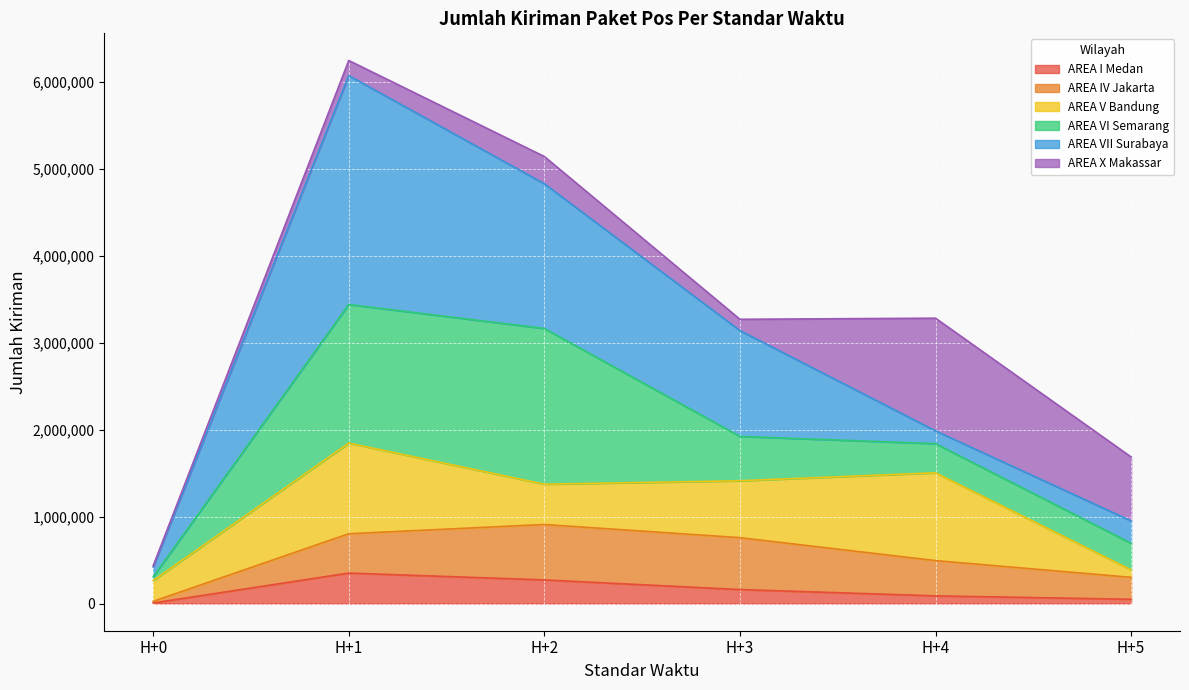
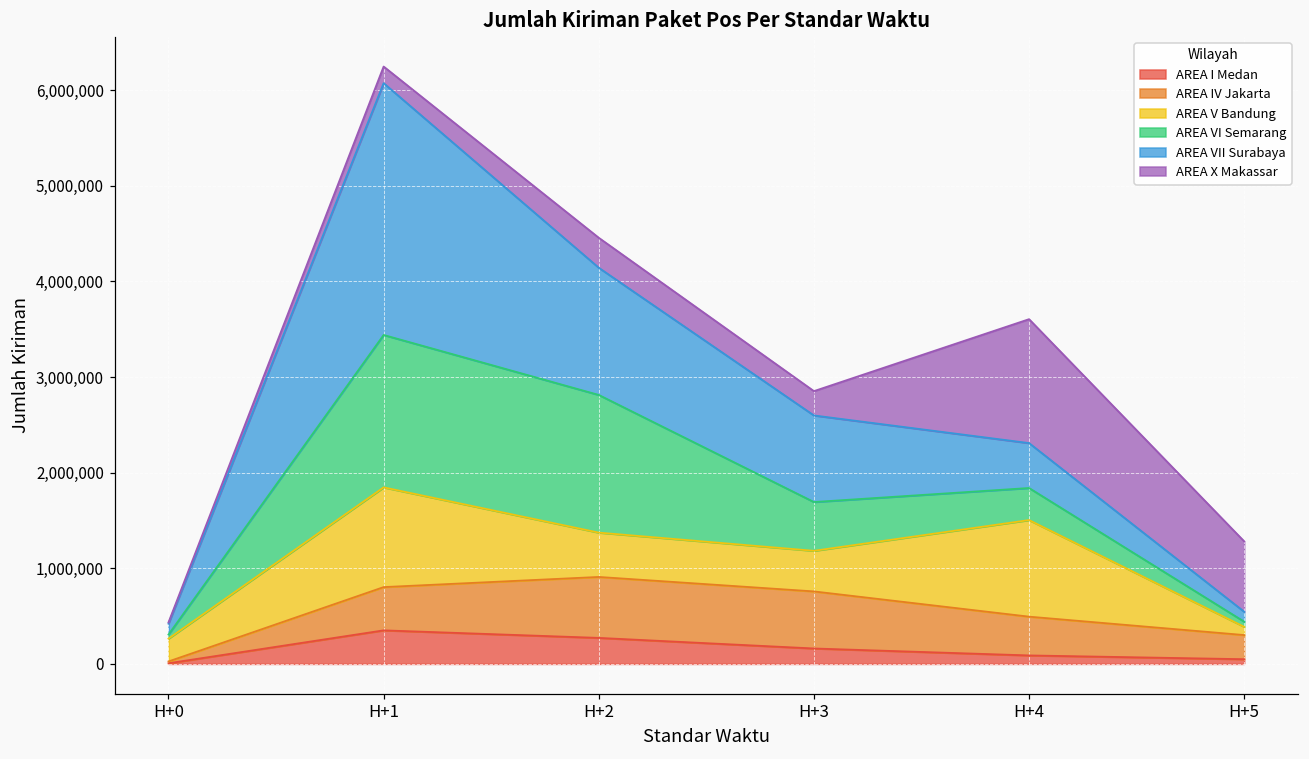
AREA VI Semarang, H+2: 1,800,000 -> 1,400,000
AREA VII Surabaya, H+2: 1,700,000 -> 1,300,000
AREA V Bandung, H+3: 700,000 -> 400,000
AREA VII Surabaya, H+3: 1,200,000 -> 900,000
AREA X Makassar, H+3: 100,000 -> 300,000
AREA VII Surabaya, H+4: 100,000 -> 500,000
AREA VI Semarang, H+5: 300,000 -> 100,000
AREA VII Surabaya, H+5: 300,000 -> 100,000
